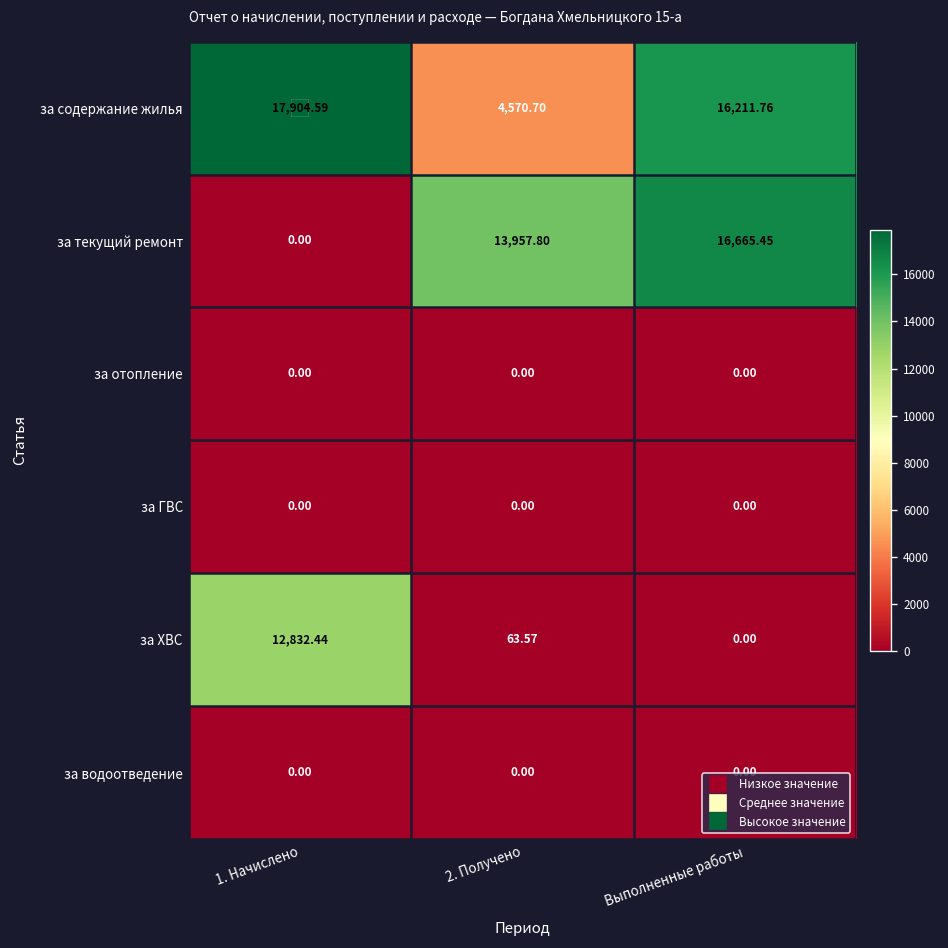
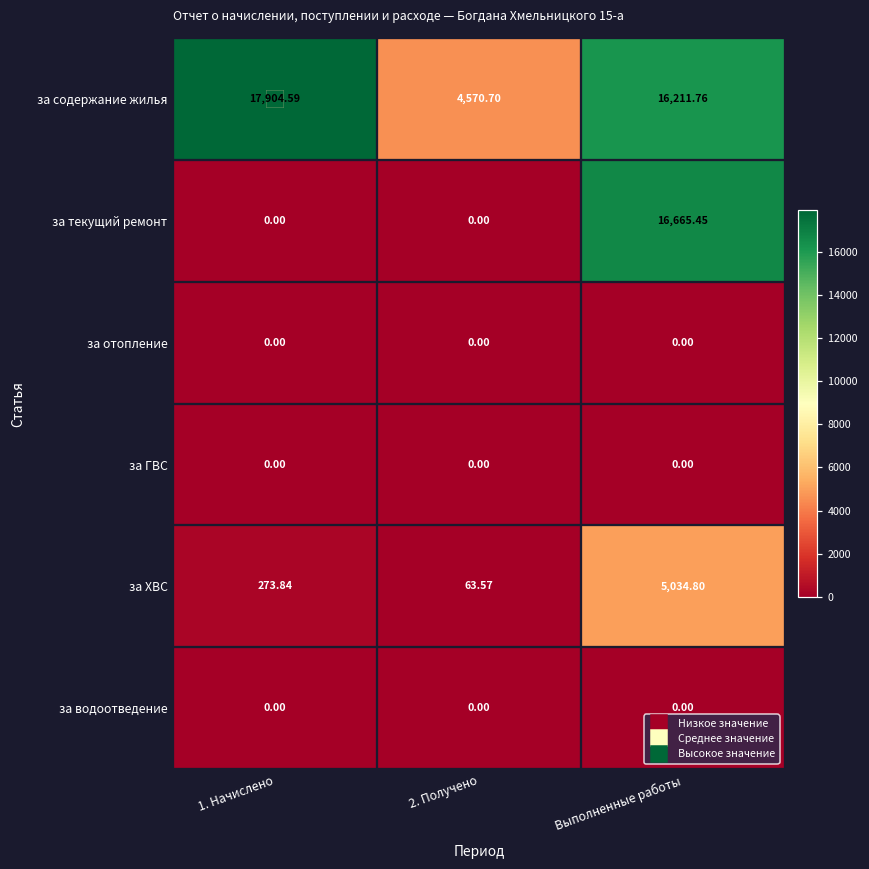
за текущий ремонт, 2. Получено: 13,957.80 -> 0.00
за ХВС, 1. Начислено: 12,832.44 -> 273.84
за ХВС, Выполненные работы: 0.00 -> 5,034.80
